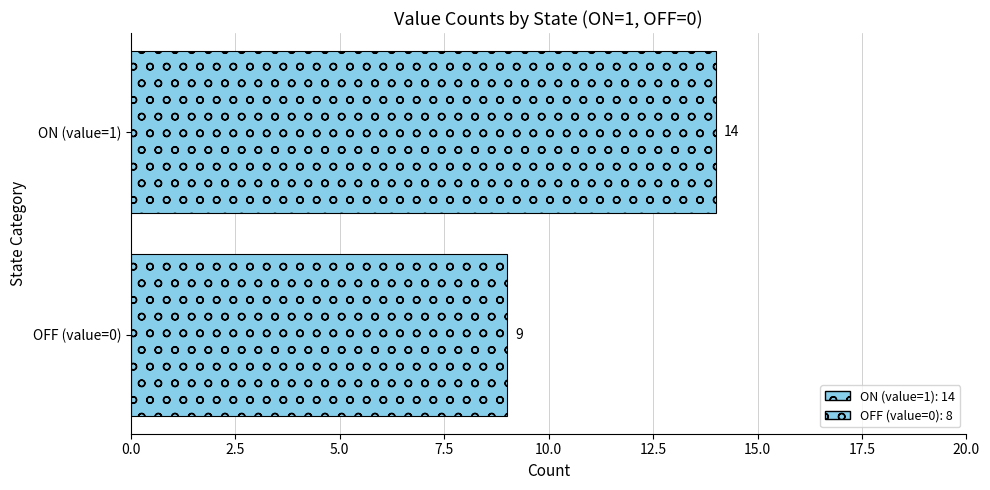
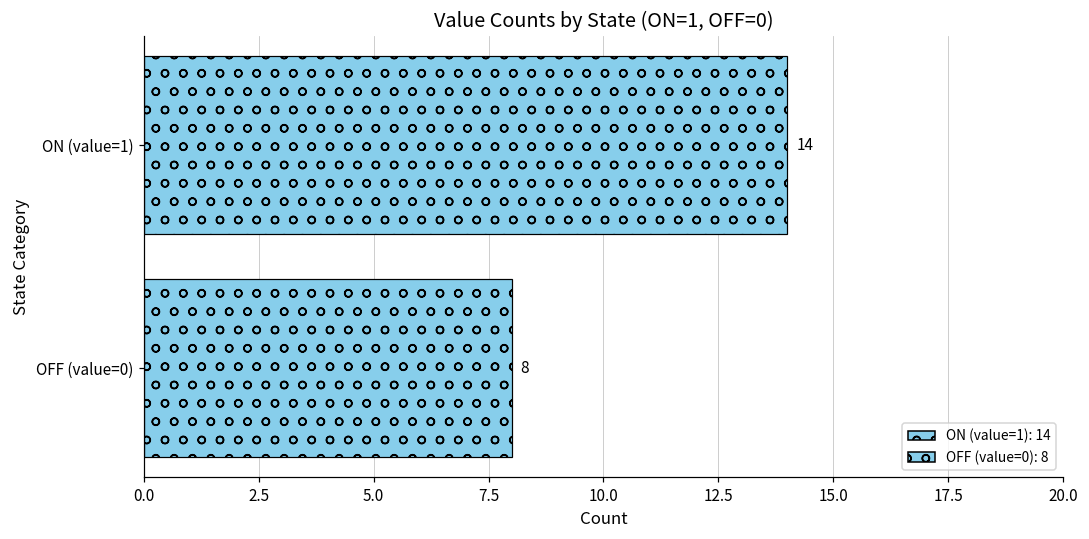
OFF (value=0): 9 -> 8
